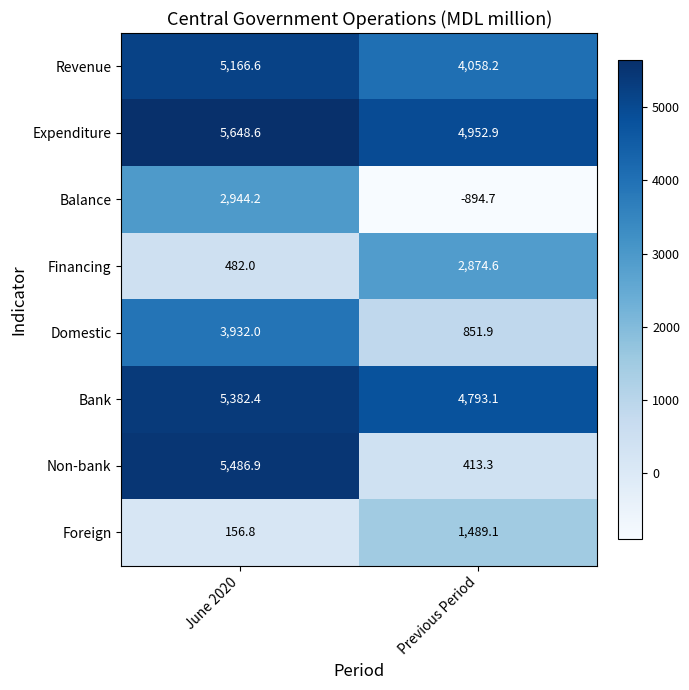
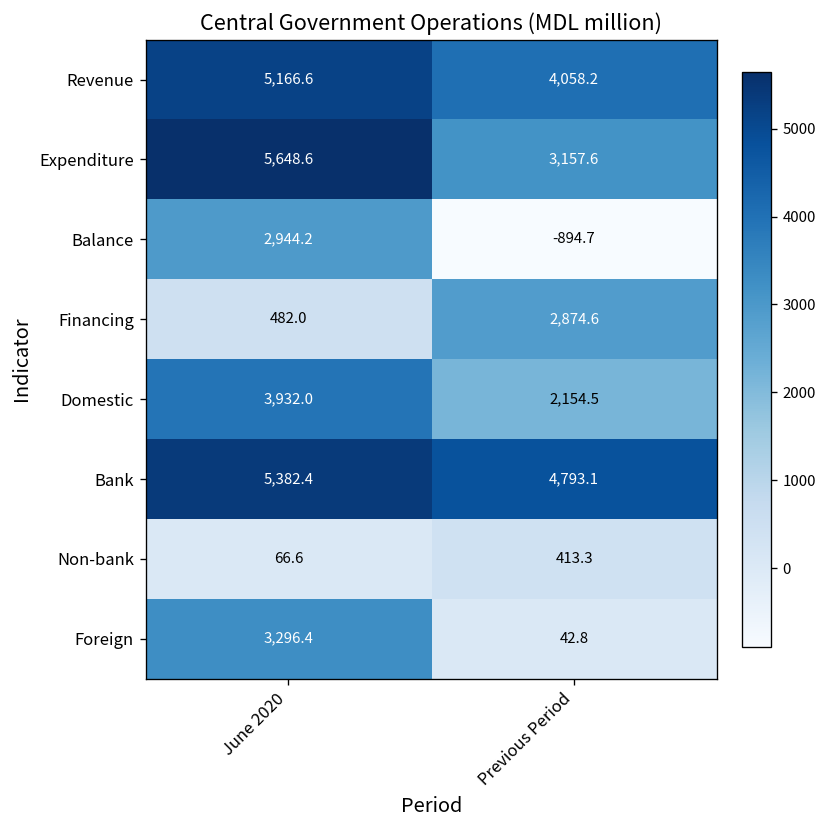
Expenditure, Previous Period: 4,952.9 -> 3,157.6
Domestic, Previous Period: 851.9 -> 2,154.5
Non-bank, June 2020: 5,486.9 -> 66.6
Foreign, June 2020: 156.8 -> 3,296.4
Foreign, Previous Period: 1,489.1 -> 42.8
